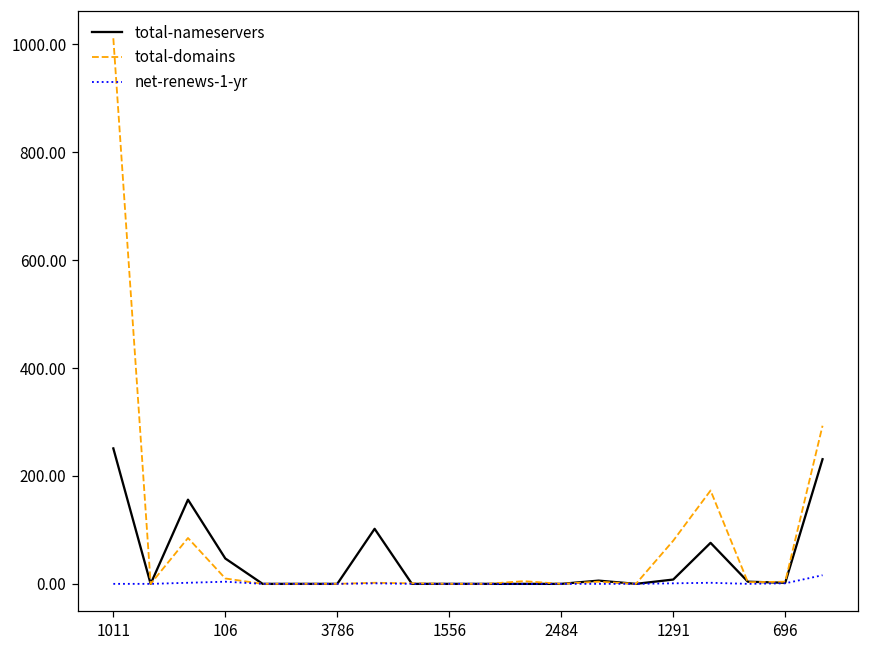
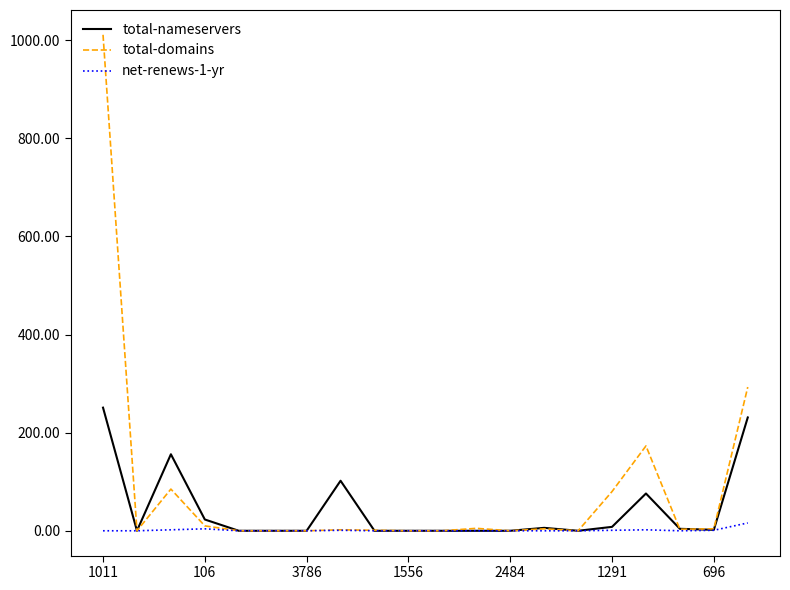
total-nameservers, 106: 50 -> 20
